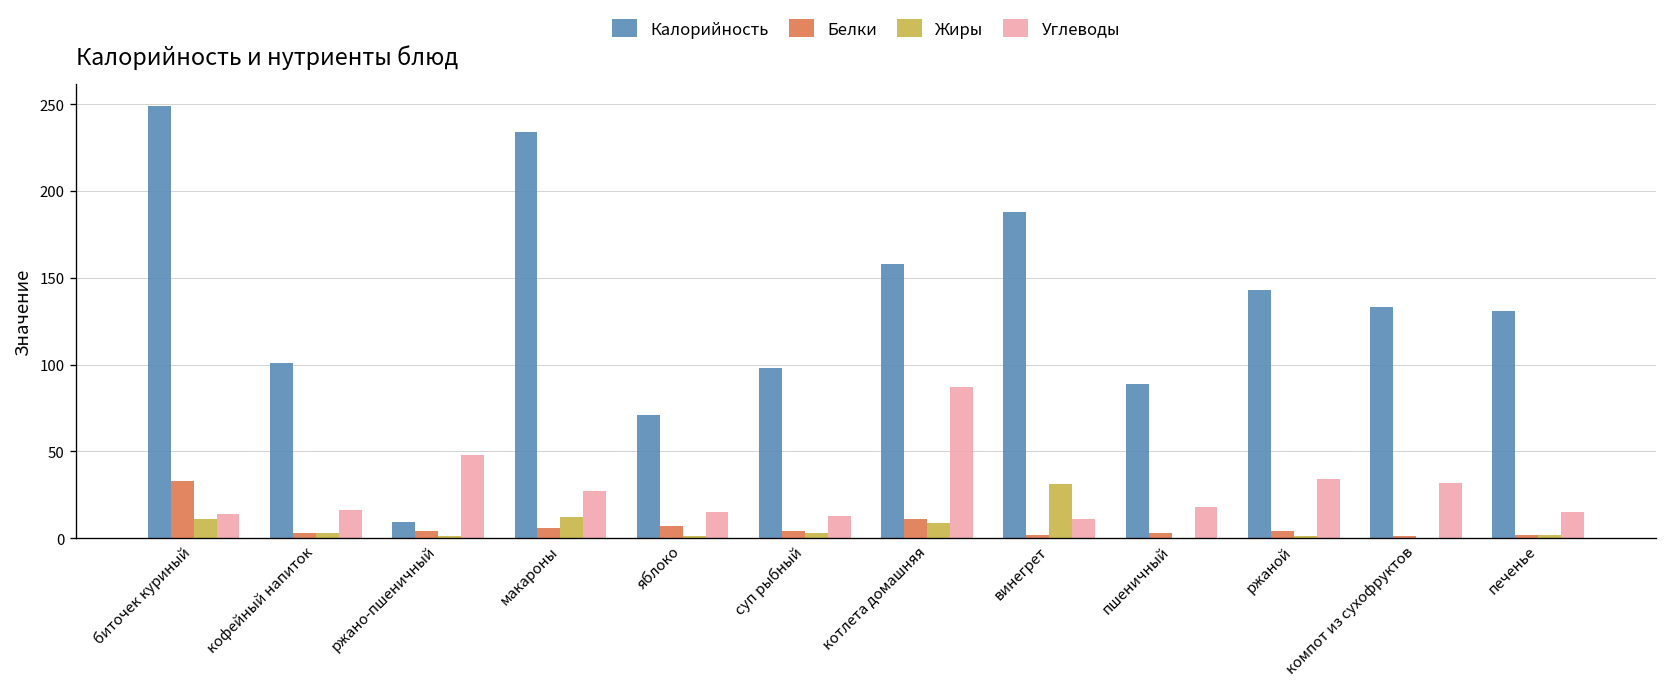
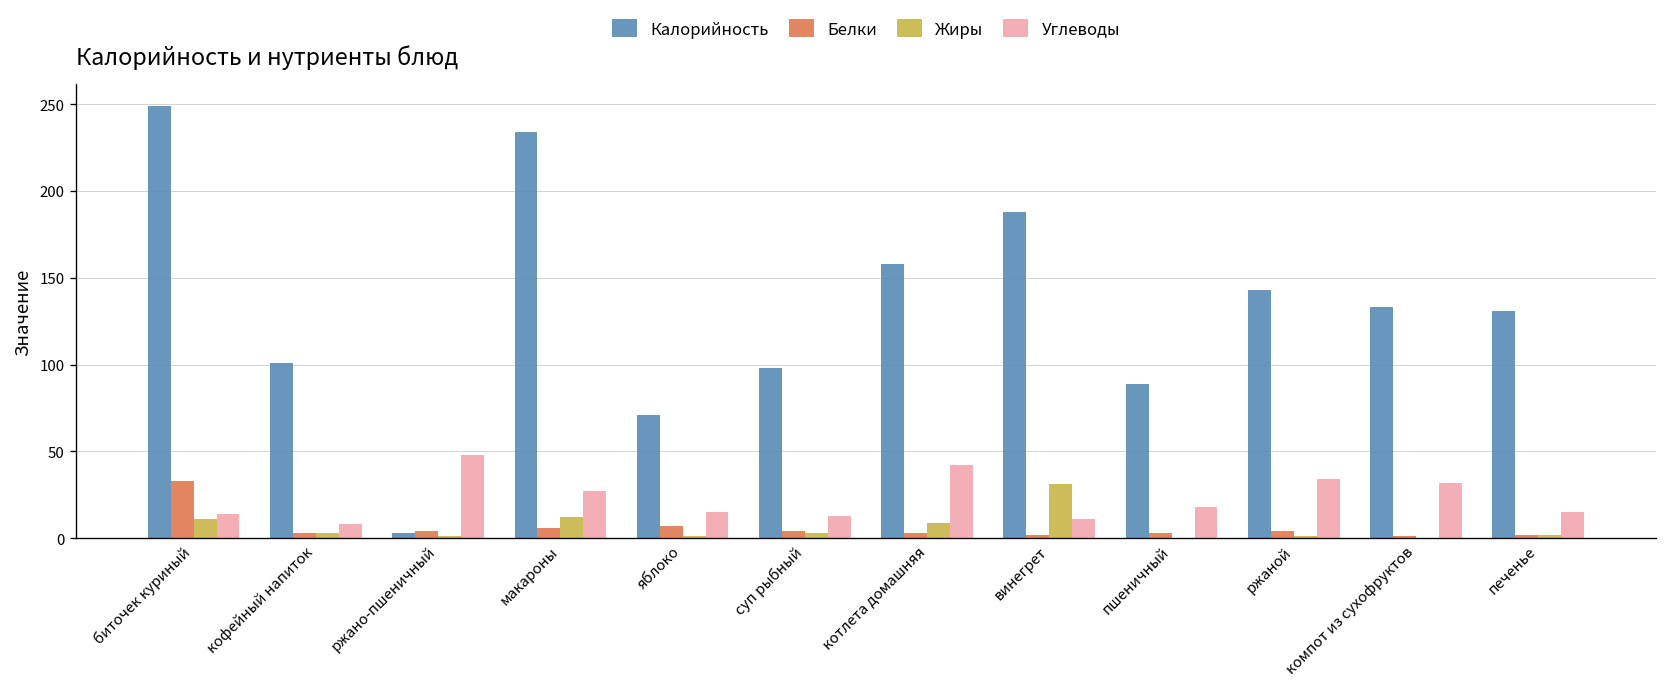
Углеводы, кофейный напиток: 16 -> 8
Калорийность, ржано-пшеничный: 9 -> 3
Белки, котлета домашняя: 11 -> 3
Углеводы, котлета домашняя: 87 -> 42
